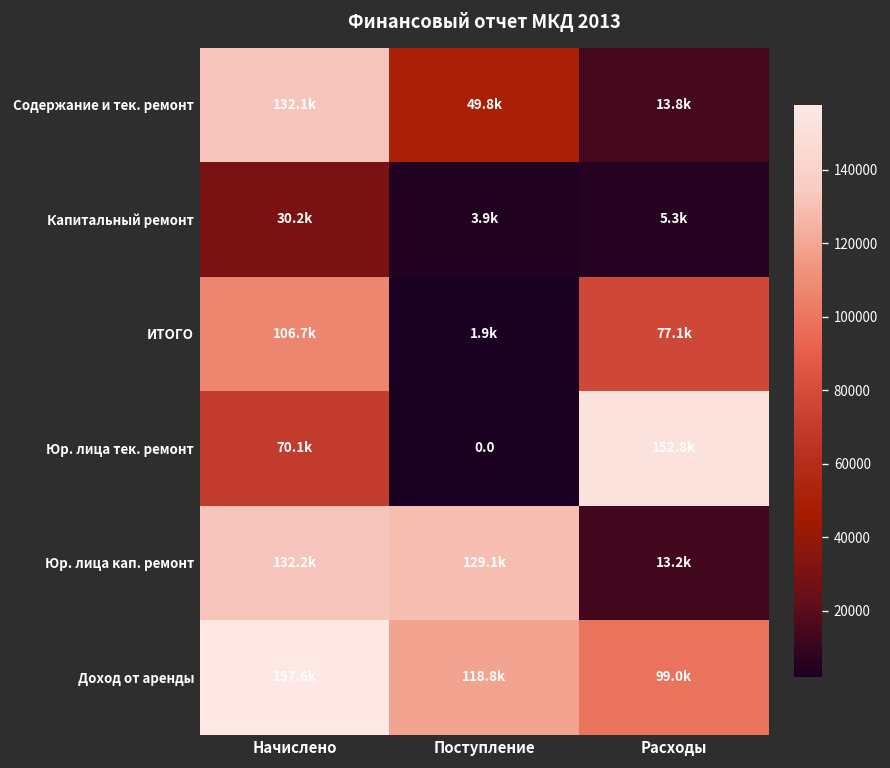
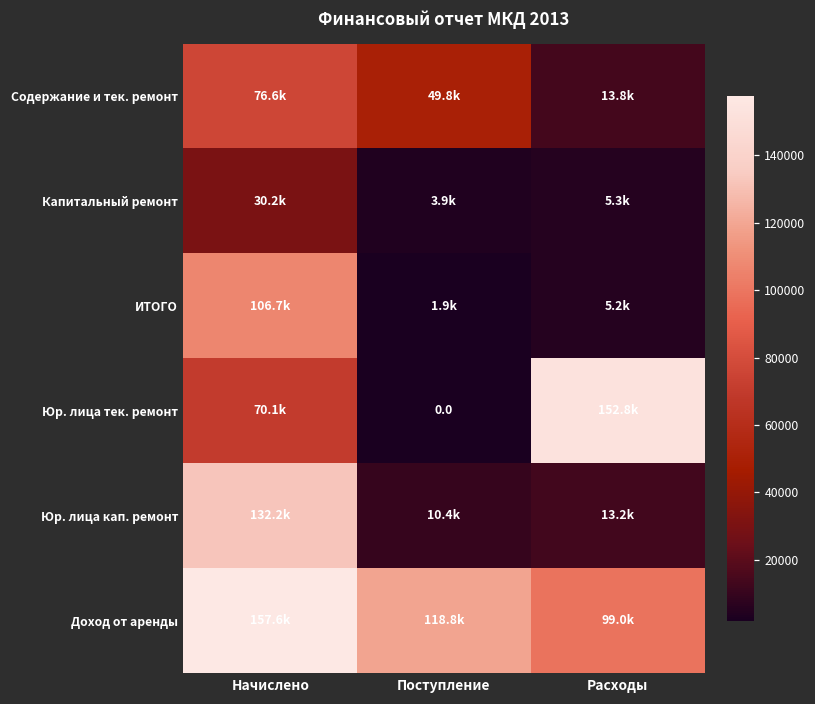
Содержание и тек. ремонт, Начислено: 132.1k -> 76.6k
ИТОГО, Расходы: 77.1k -> 5.2k
Юр. лица кап. ремонт, Поступление: 129.1k -> 10.4k
